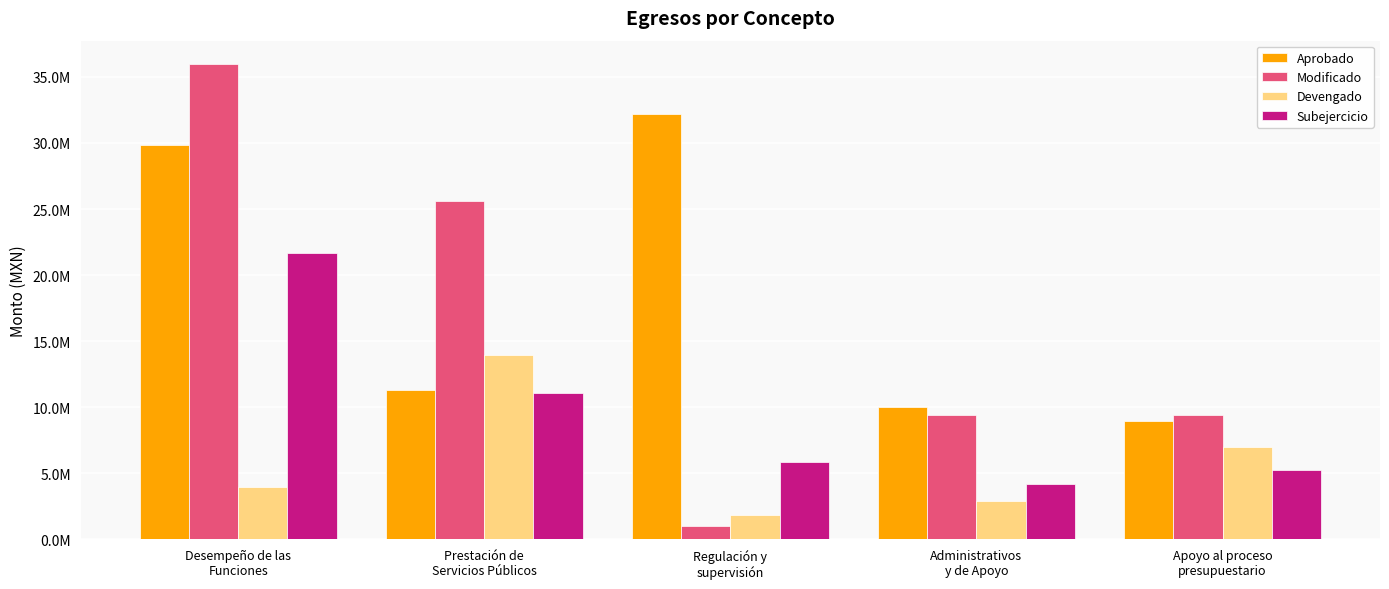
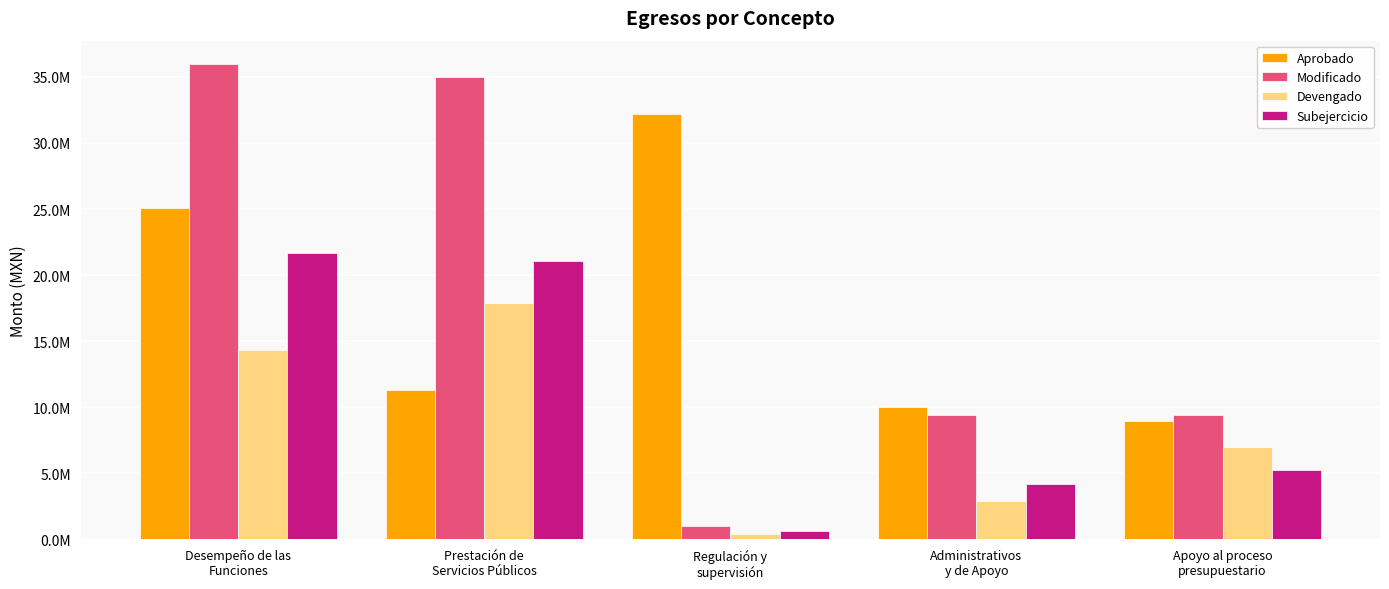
Aprobado, Desempeño de las Funciones: 29900000 -> 25100000
Devengado, Desempeño de las Funciones: 3900000 -> 14300000
Modificado, Prestación de Servicios Públicos: 25600000 -> 35000000
Devengado, Prestación de Servicios Públicos: 13900000 -> 17900000
Subejercicio, Prestación de Servicios Públicos: 11100000 -> 21000000
Devengado, Regulación y supervisión: 1800000 -> 400000
Subejercicio, Regulación y supervisión: 5800000 -> 600000
